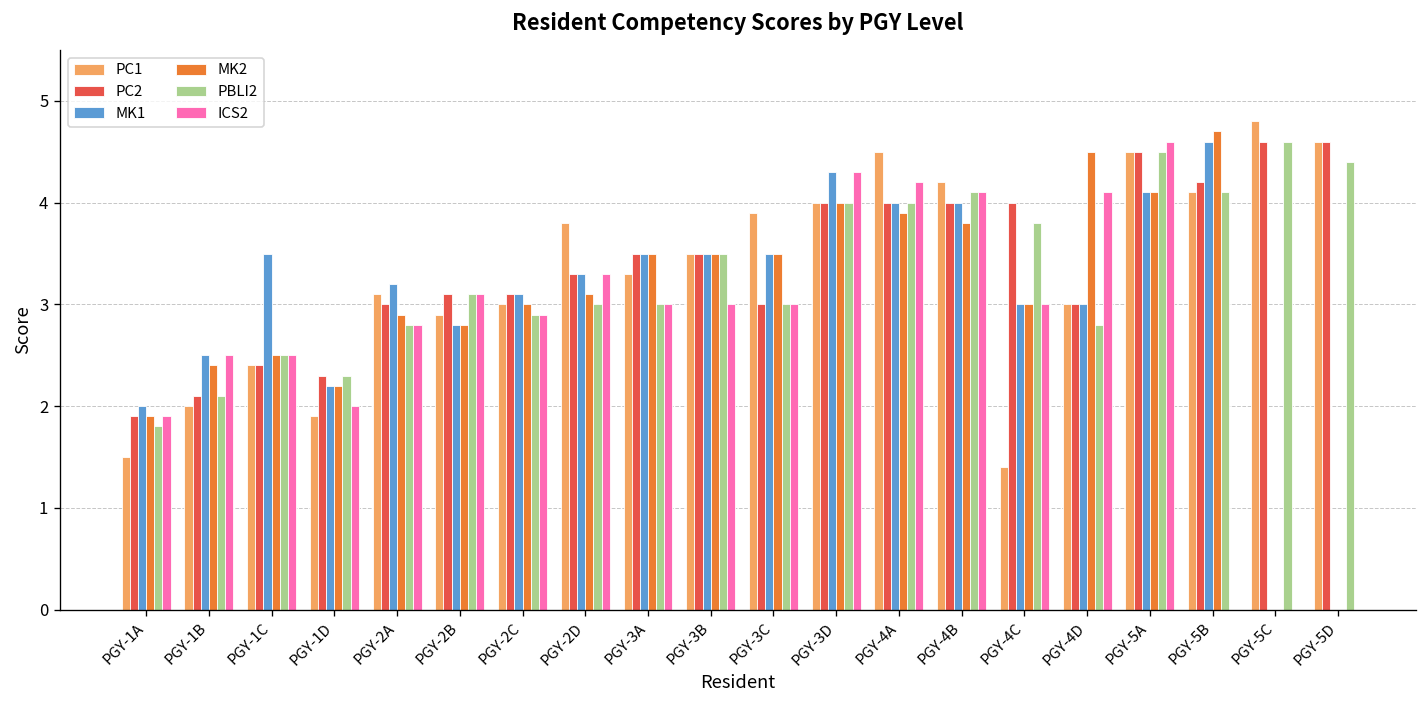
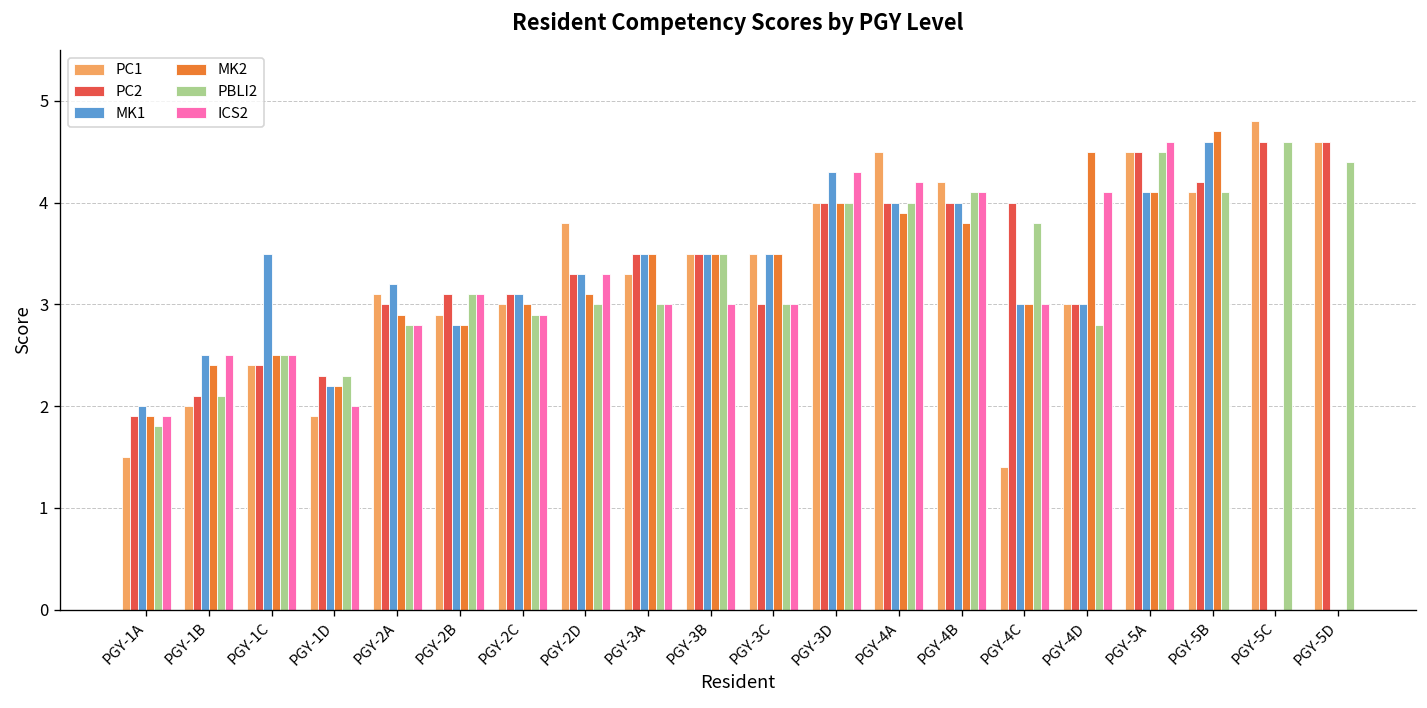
PC1, PGY-3C: 3.9 -> 3.5
